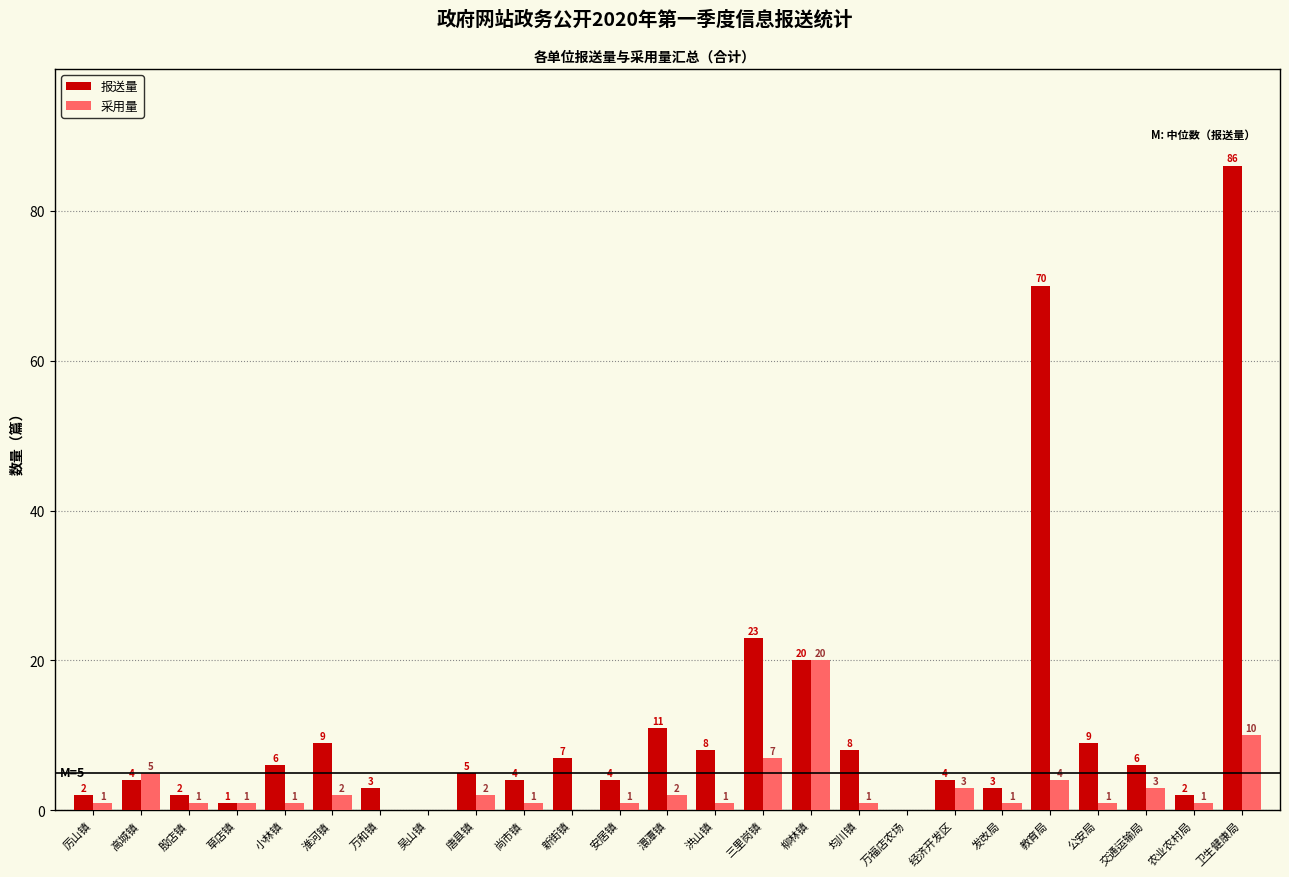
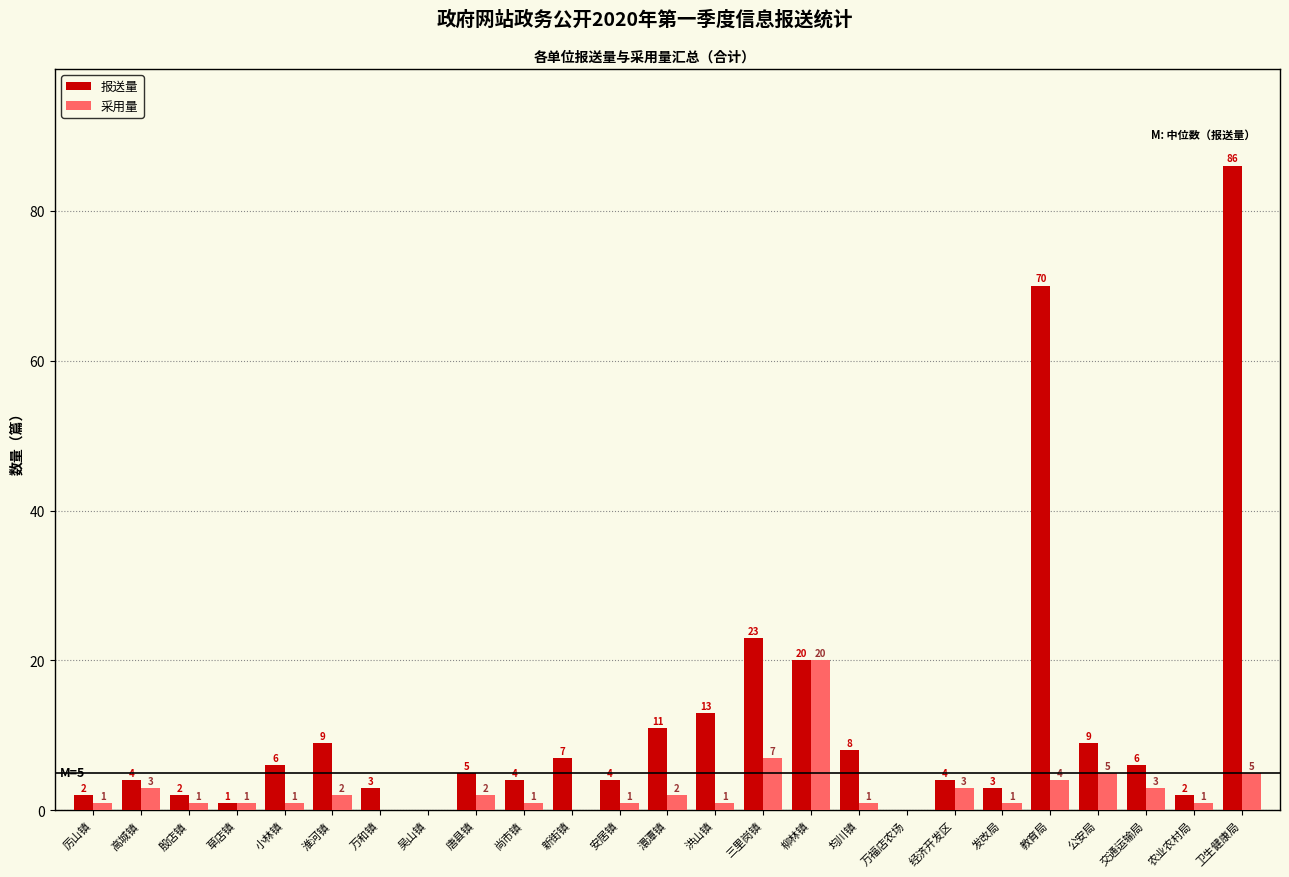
采用量, 高城镇: 5 -> 3
报送量, 洪山镇: 8 -> 13
采用量, 公安局: 1 -> 5
采用量, 卫生健康局: 10 -> 5
